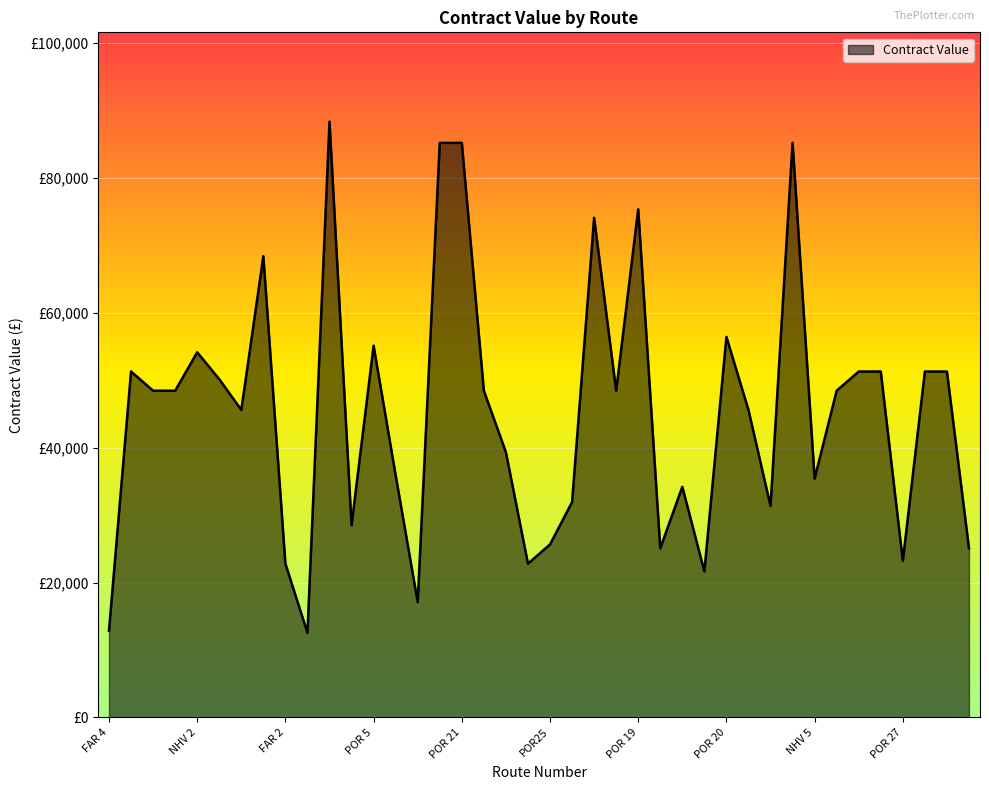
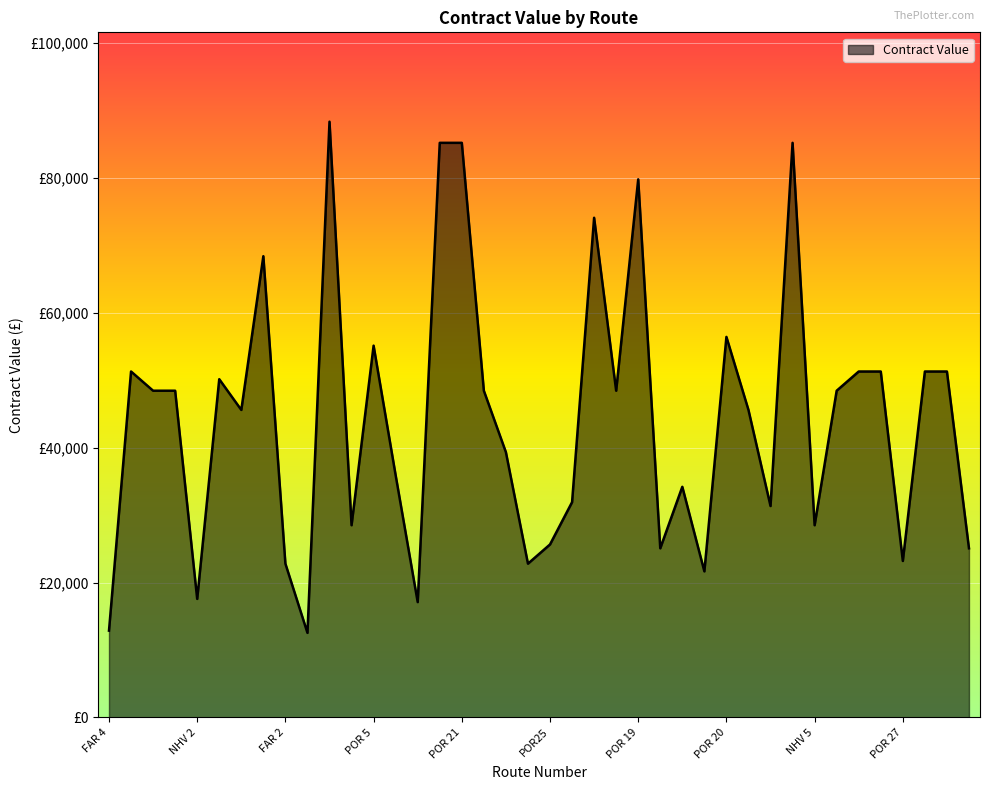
NHV 2: £54,000 -> £18,000
POR 19: £75,000 -> £80,000
NHV 5: £35,000 -> £29,000
